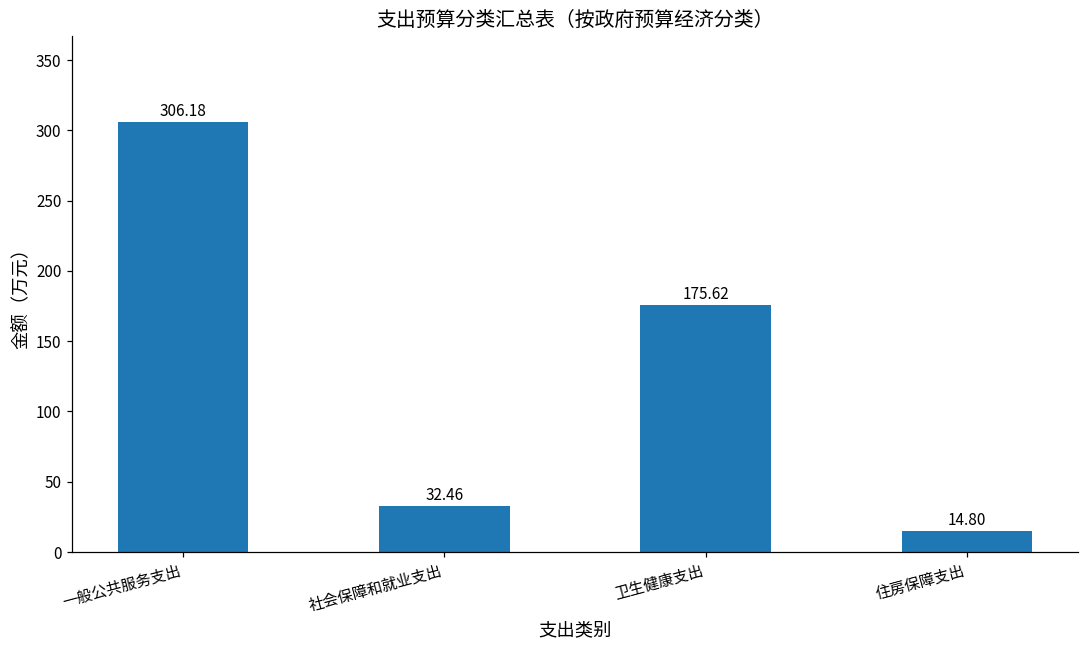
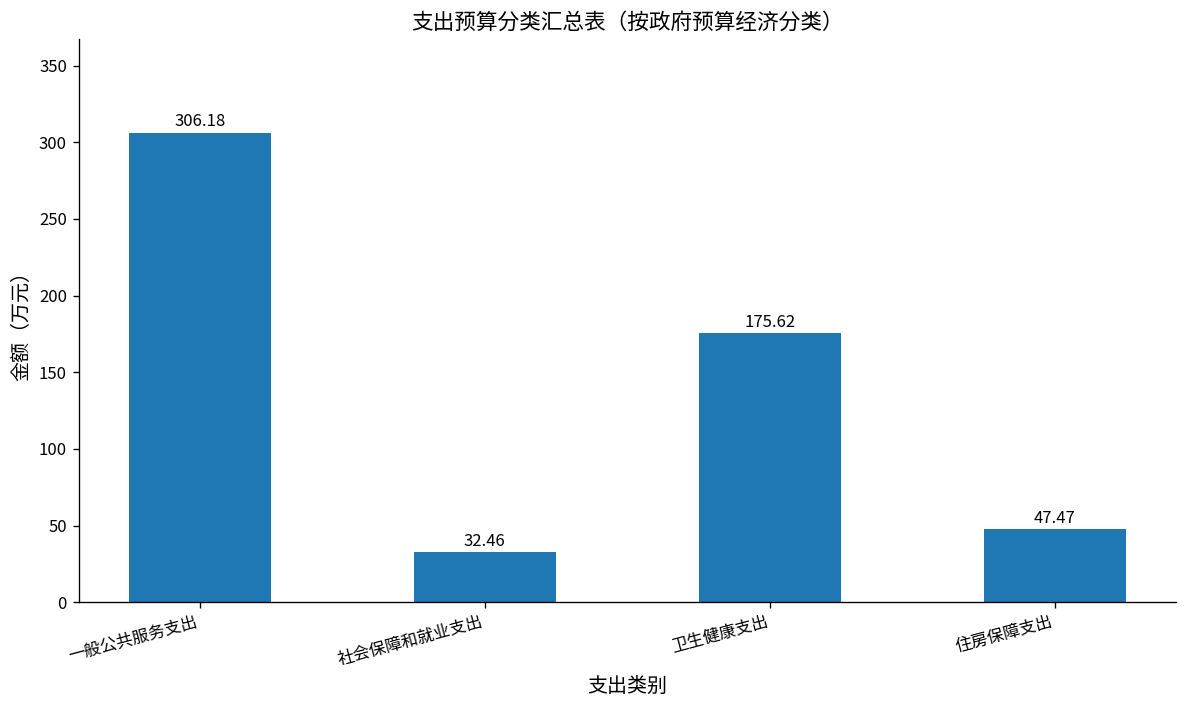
住房保障支出: 14.80 -> 47.47
